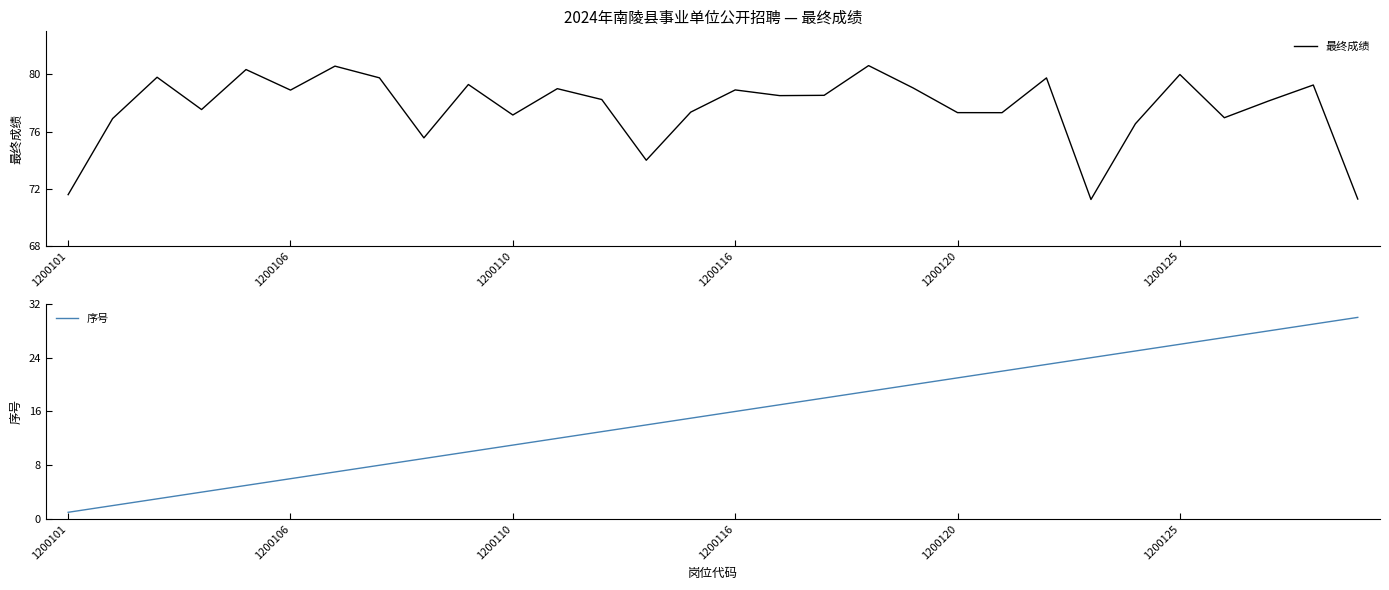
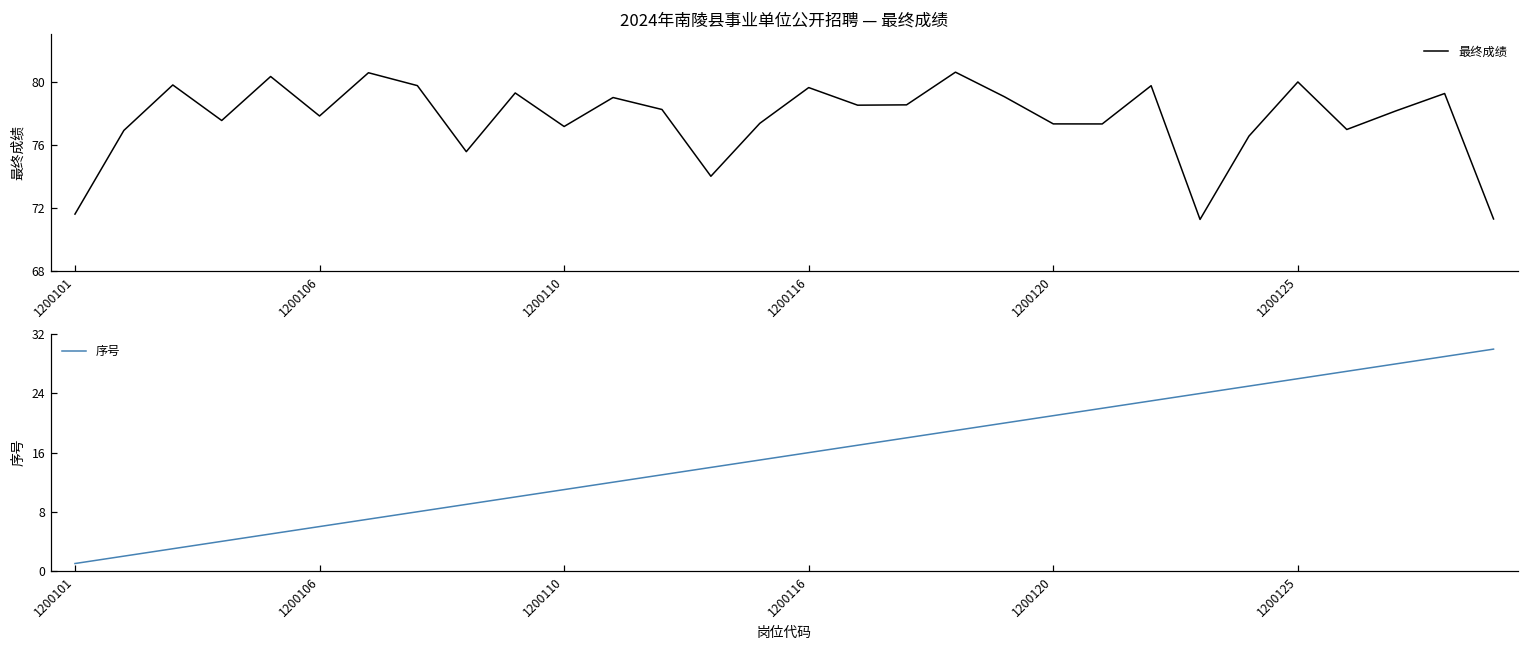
2024年南陵县事业单位公开招聘 — 最终成绩, 1200106: 78.9 -> 77.8
2024年南陵县事业单位公开招聘 — 最终成绩, 1200116: 78.9 -> 79.6
